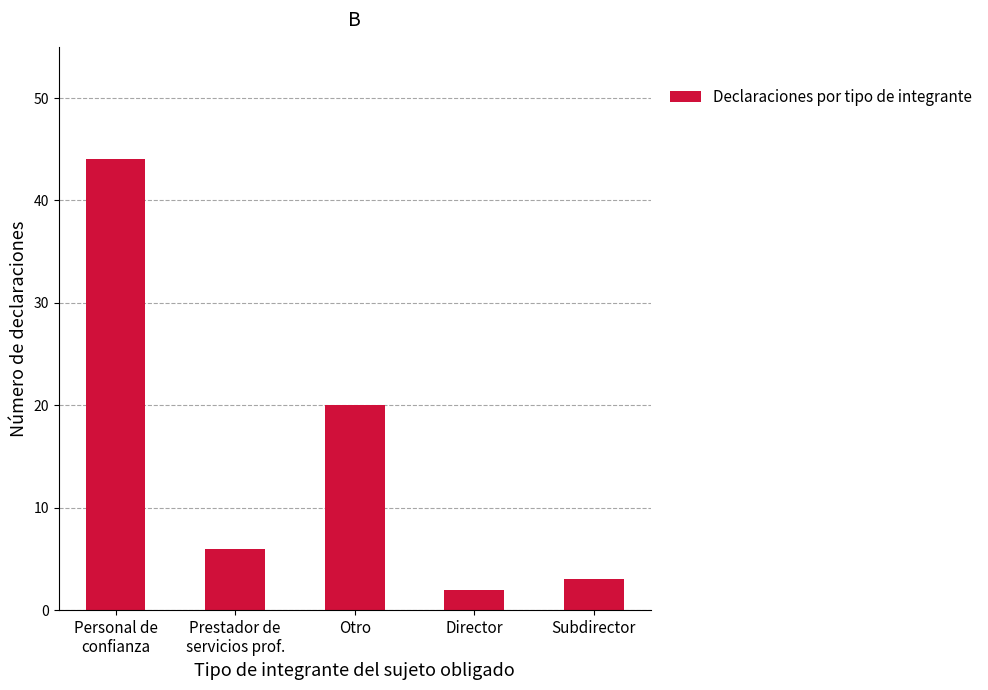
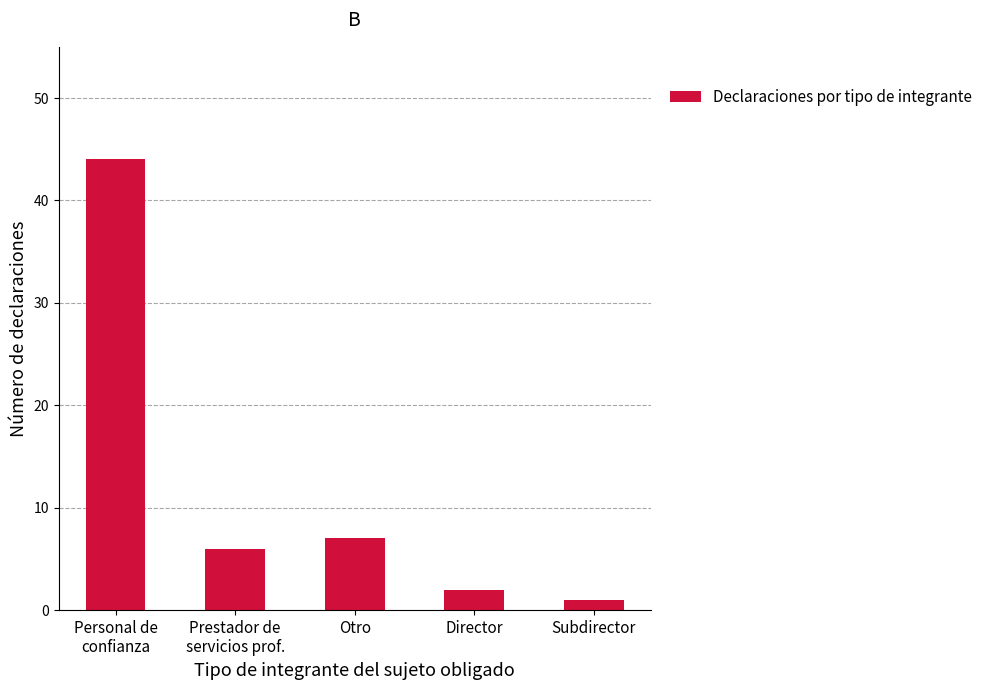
Otro: 20 -> 7
Subdirector: 3 -> 1
